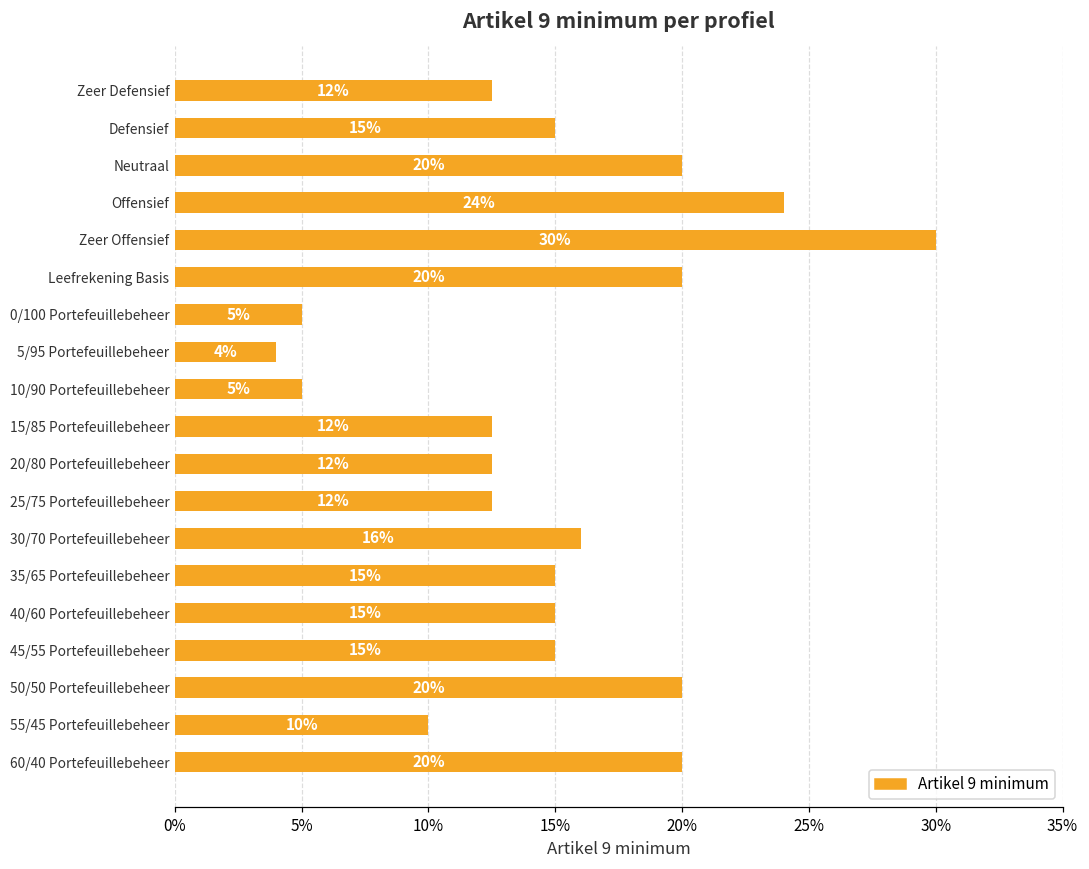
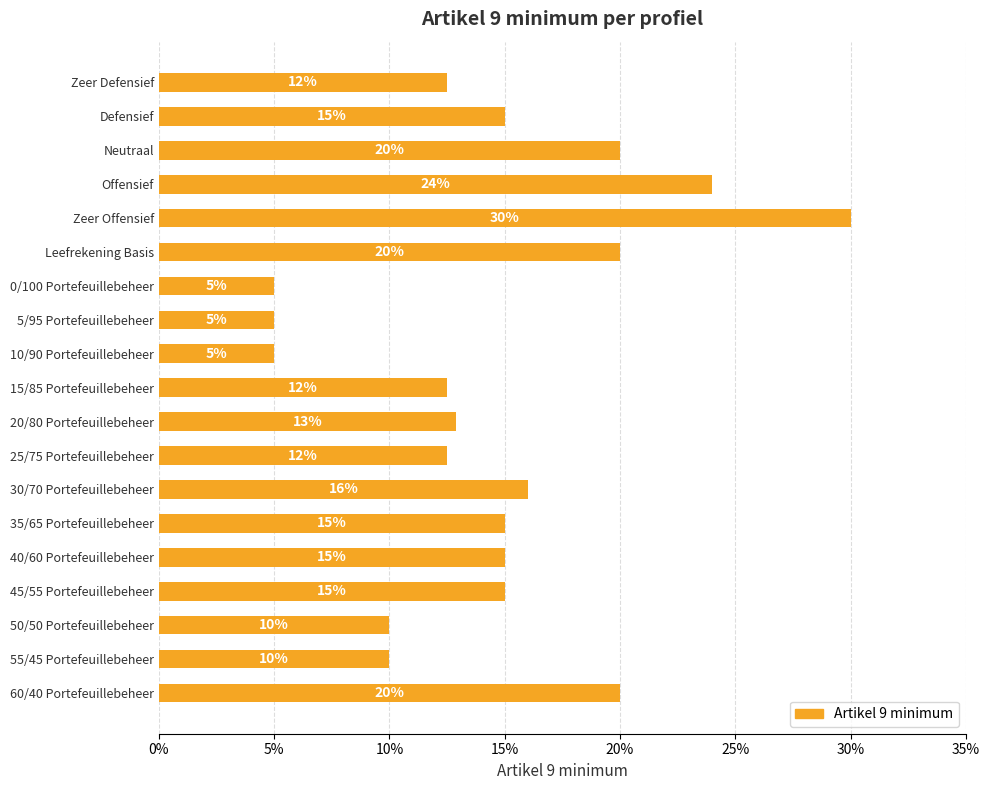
5/95 Portefeuillebeheer: 4% -> 5%
20/80 Portefeuillebeheer: 12% -> 13%
50/50 Portefeuillebeheer: 20% -> 10%
